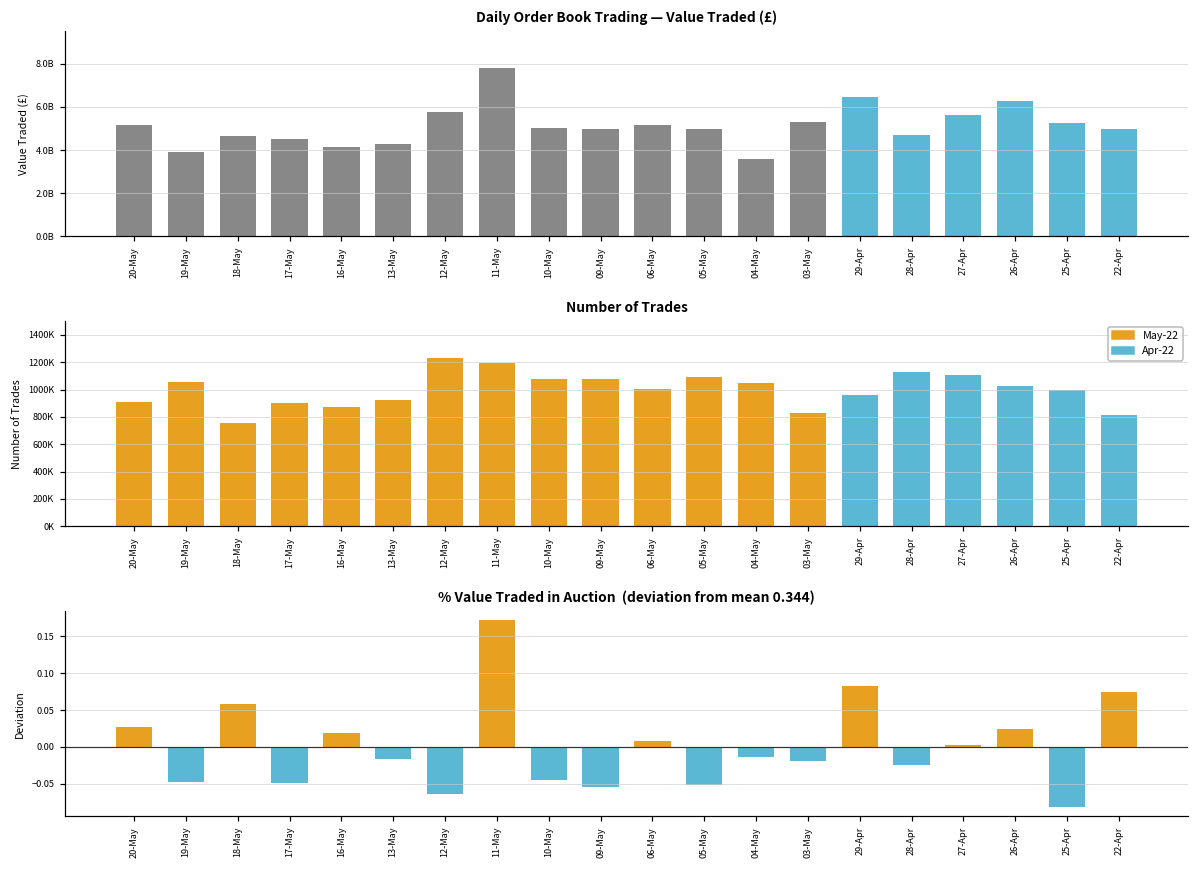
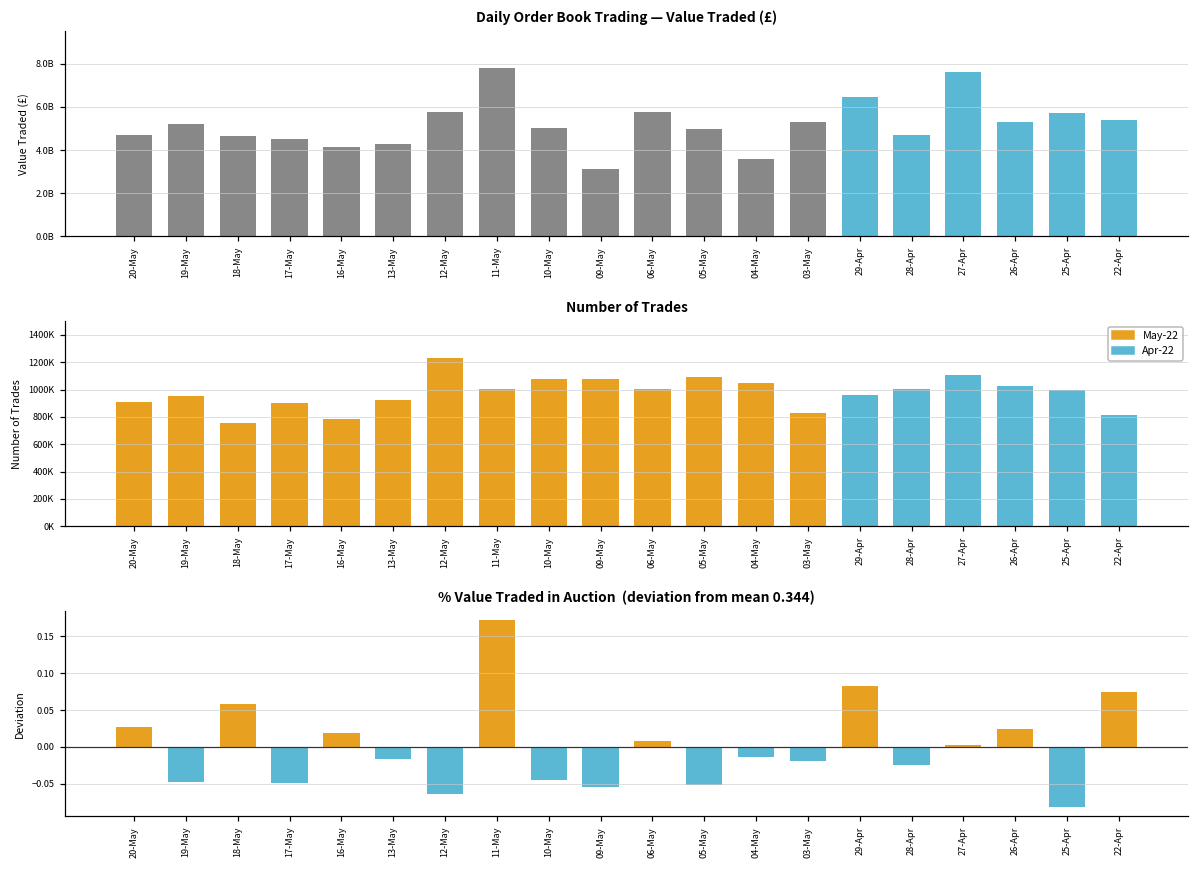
Daily Order Book Trading — Value Traded (£), 20-May: 5200000000 -> 4700000000
Daily Order Book Trading — Value Traded (£), 19-May: 3900000000 -> 5200000000
Daily Order Book Trading — Value Traded (£), 09-May: 5000000000 -> 3100000000
Daily Order Book Trading — Value Traded (£), 06-May: 5100000000 -> 5800000000
Daily Order Book Trading — Value Traded (£), 27-Apr: 5600000000 -> 7600000000
Daily Order Book Trading — Value Traded (£), 26-Apr: 6300000000 -> 5300000000
Daily Order Book Trading — Value Traded (£), 25-Apr: 5300000000 -> 5700000000
Daily Order Book Trading — Value Traded (£), 22-Apr: 5000000000 -> 5400000000
Number of Trades, May-22, 19-May: 1060000 -> 950000
Number of Trades, May-22, 16-May: 870000 -> 780000
Number of Trades, May-22, 11-May: 1190000 -> 1010000
Number of Trades, Apr-22, 28-Apr: 1130000 -> 1010000
